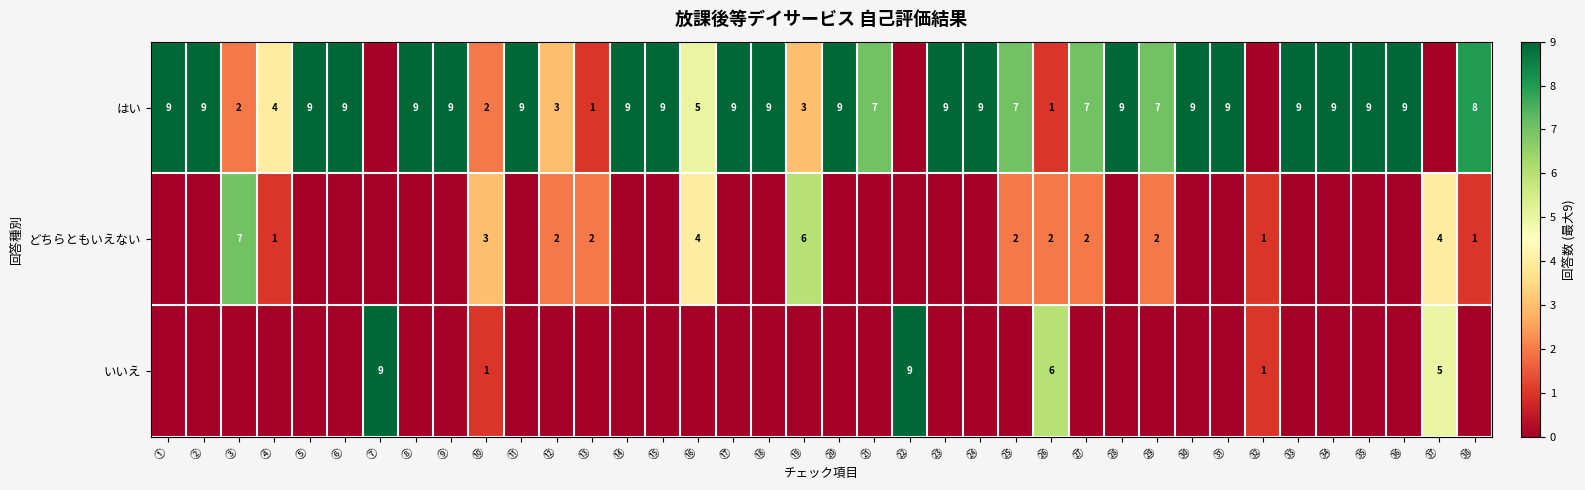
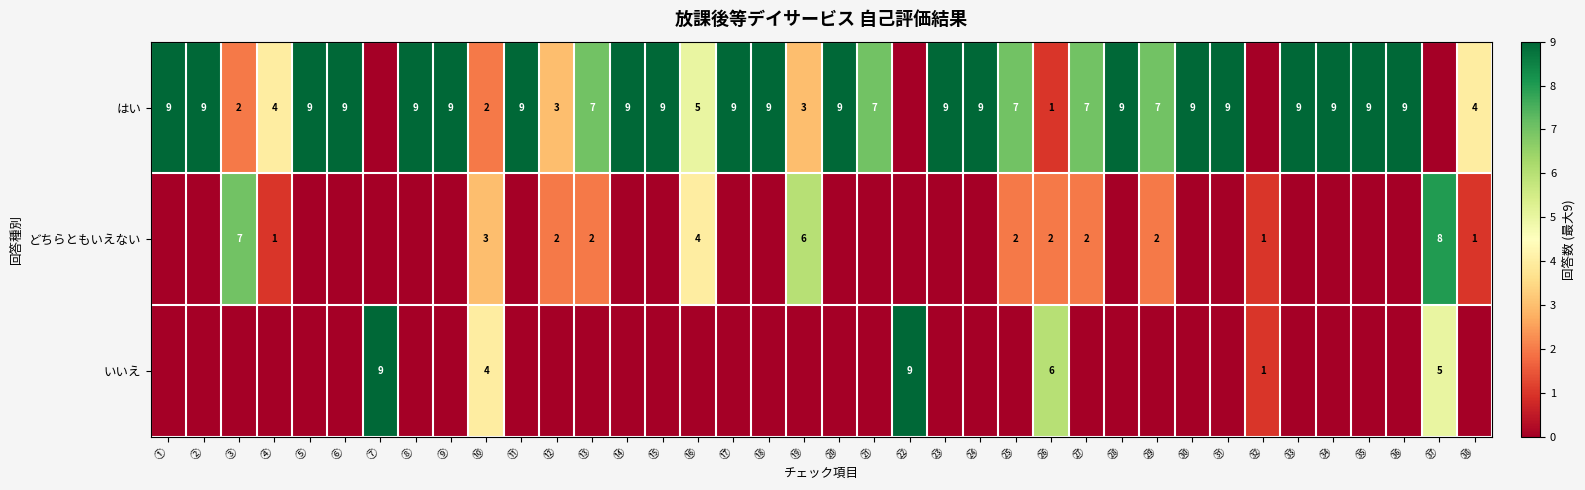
はい, ⑬: 1 -> 7
はい, ㊳: 8 -> 4
どちらともいえない, ㊲: 4 -> 8
いいえ, ⑩: 1 -> 4
